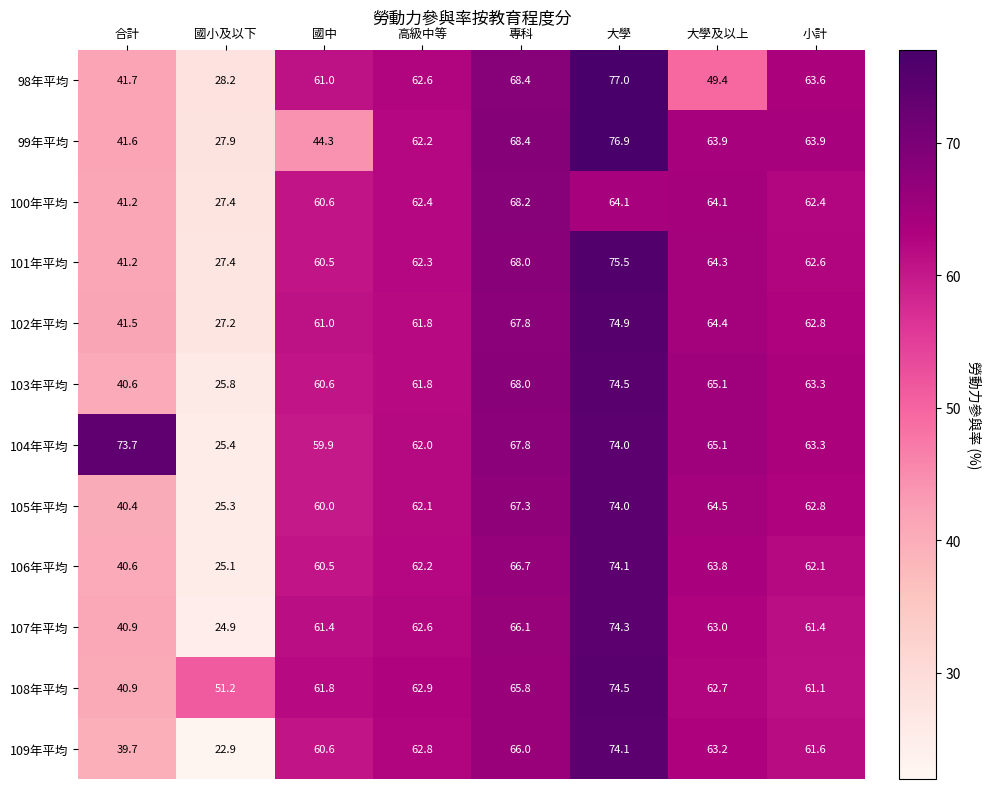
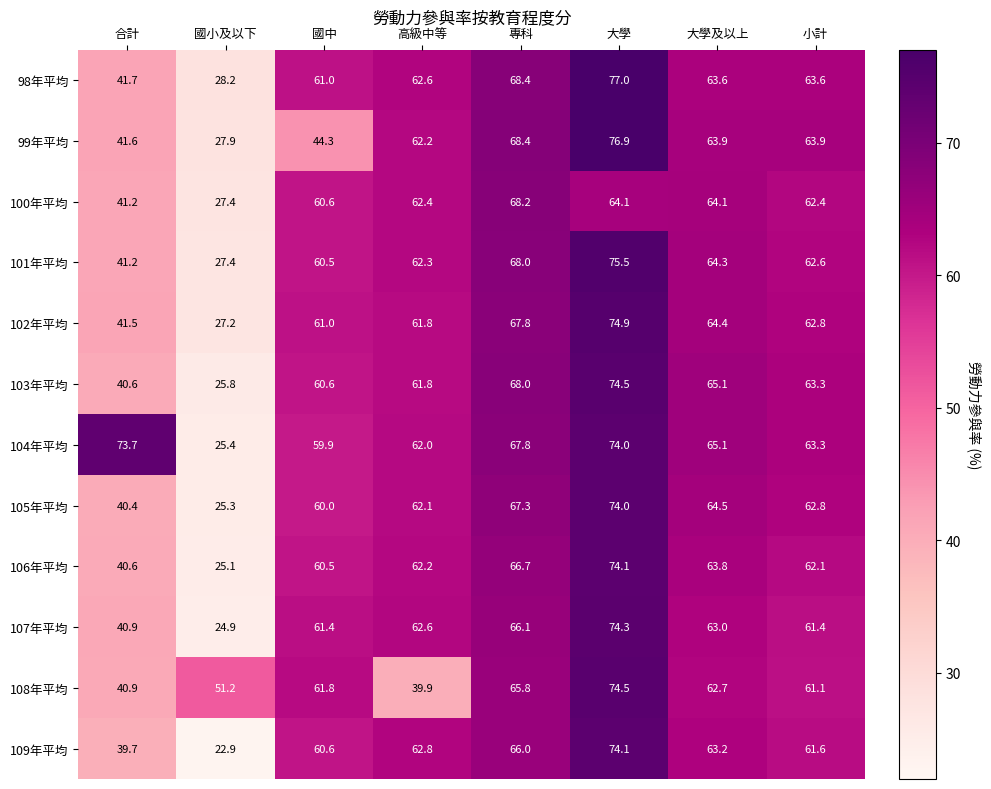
98年平均, 大學及以上: 49.4 -> 63.6
108年平均, 高級中等: 62.9 -> 39.9
